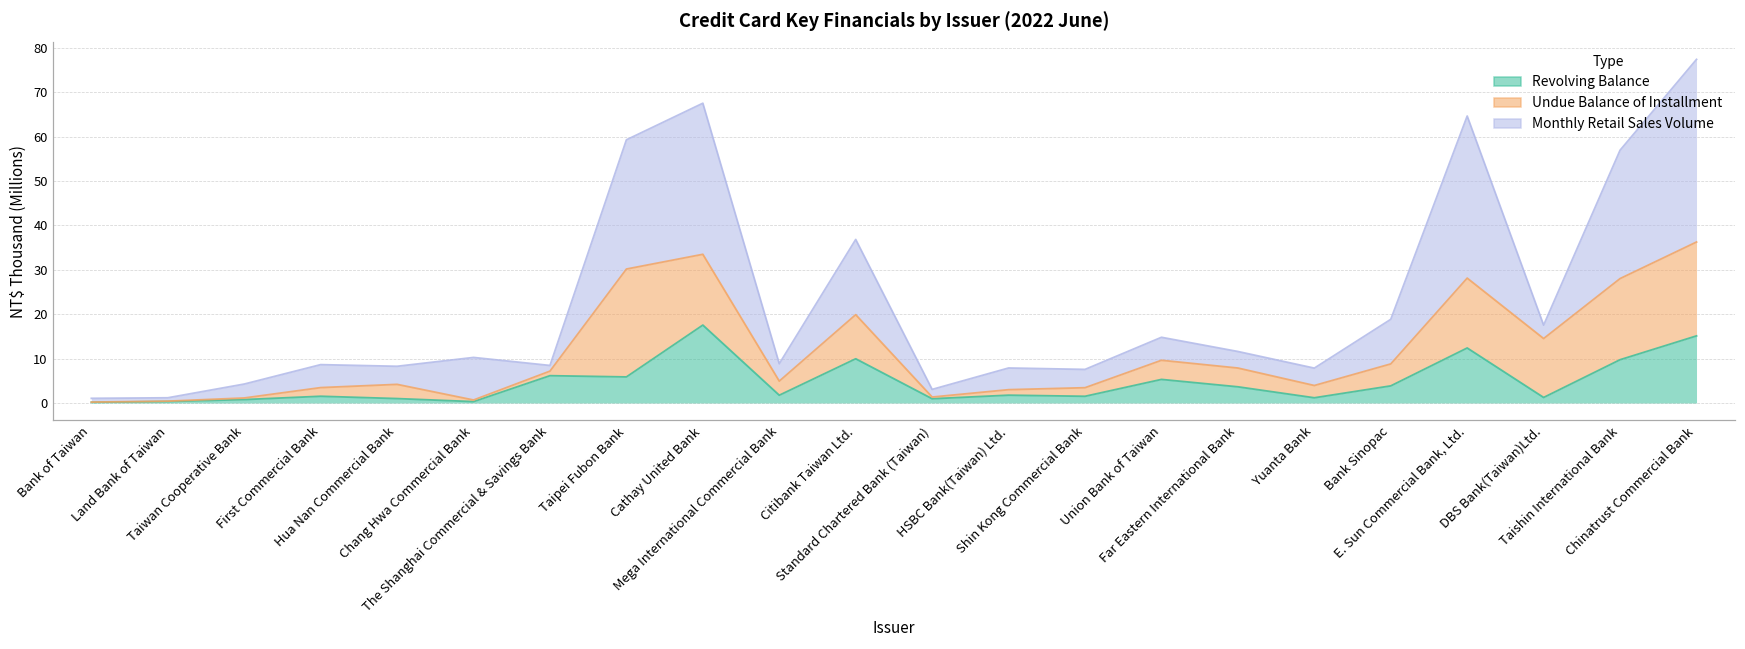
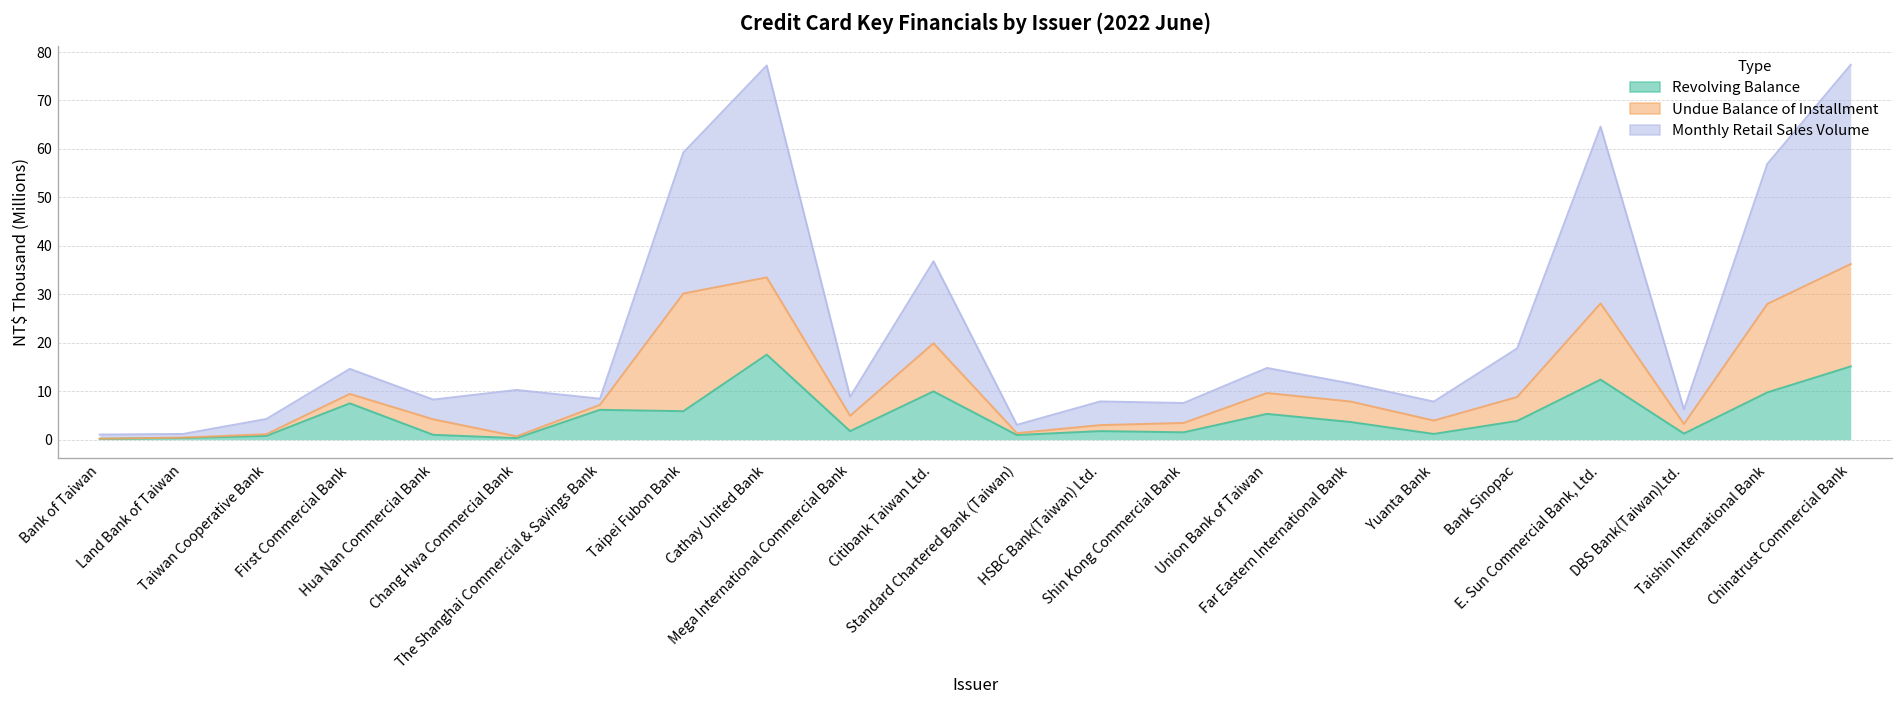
Revolving Balance, First Commercial Bank: 2 -> 7
Monthly Retail Sales Volume, Cathay United Bank: 34 -> 44
Undue Balance of Installment, DBS Bank(Taiwan)Ltd.: 13 -> 2
